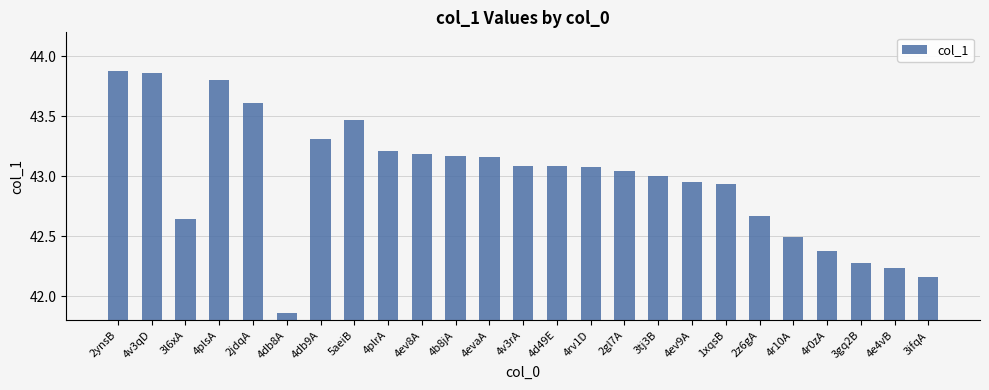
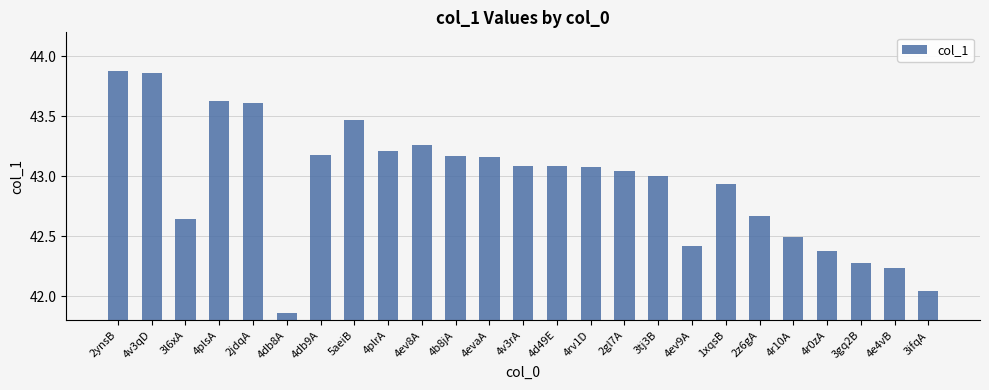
4plsA: 43.80 -> 43.63
4db9A: 43.31 -> 43.18
4ev8A: 43.19 -> 43.26
4ev9A: 42.95 -> 42.42
3ifqA: 42.16 -> 42.04
